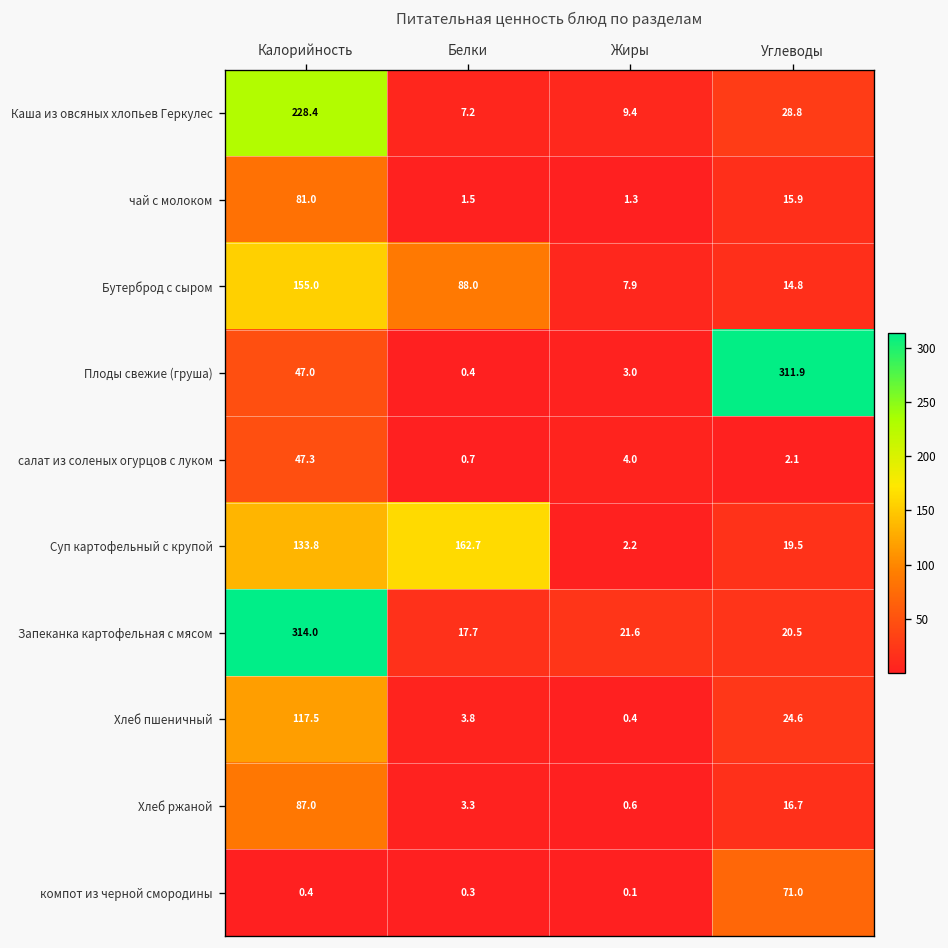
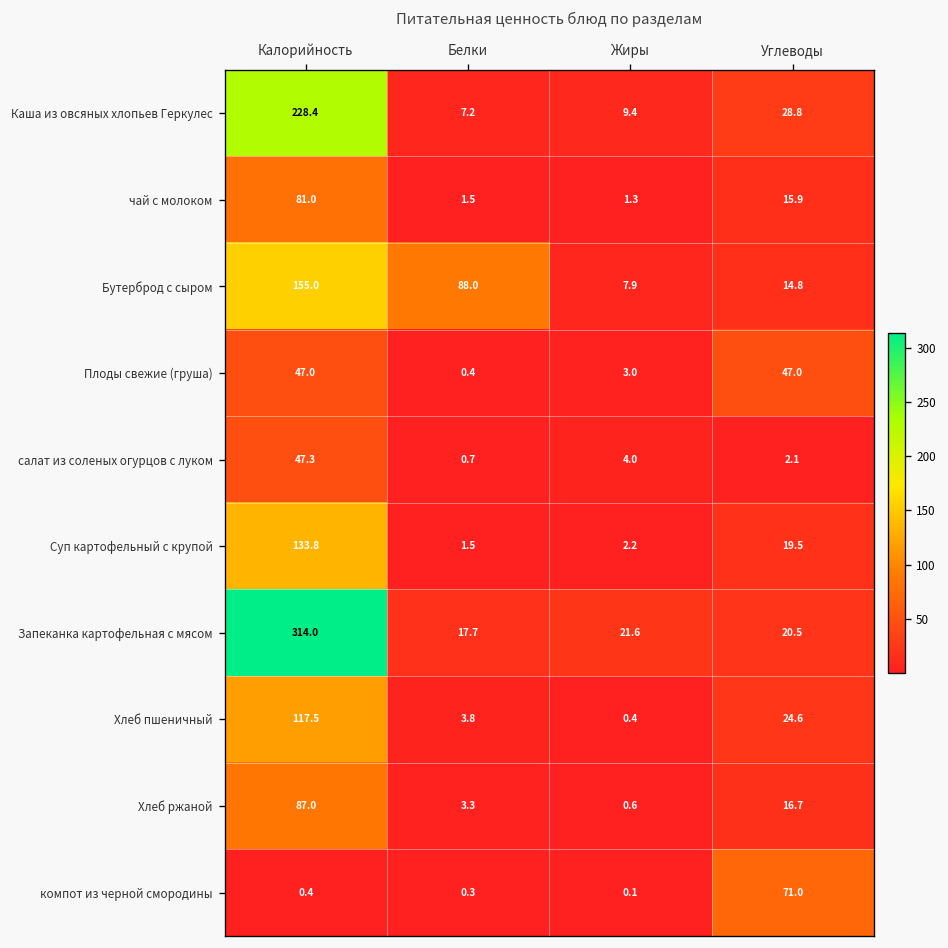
Плоды свежие (груша), Углеводы: 311.9 -> 47.0
Суп картофельный с крупой, Белки: 162.7 -> 1.5
